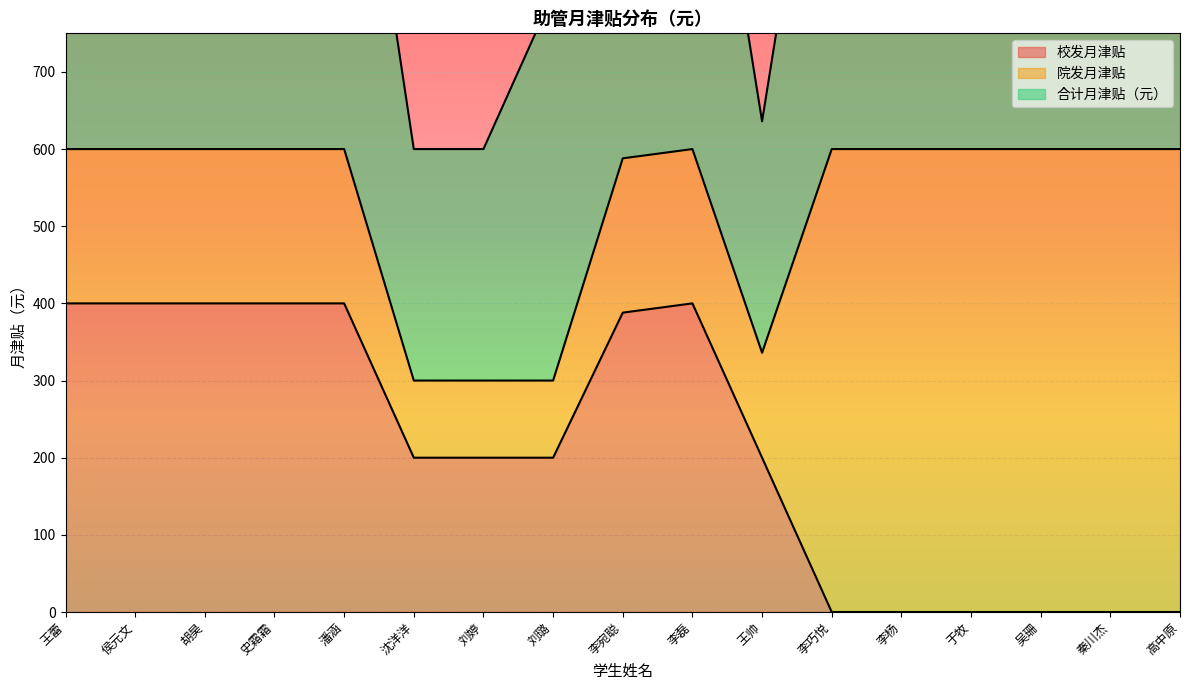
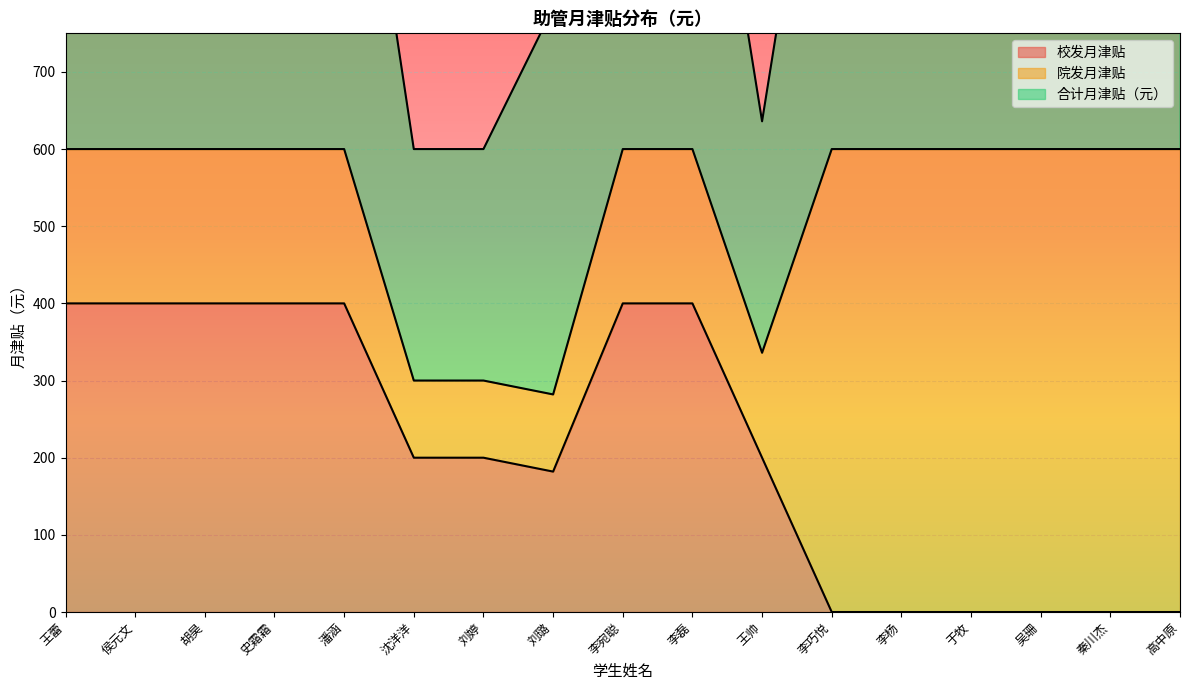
校发月津贴, 刘璐: 200 -> 180
校发月津贴, 李宛聪: 390 -> 400
